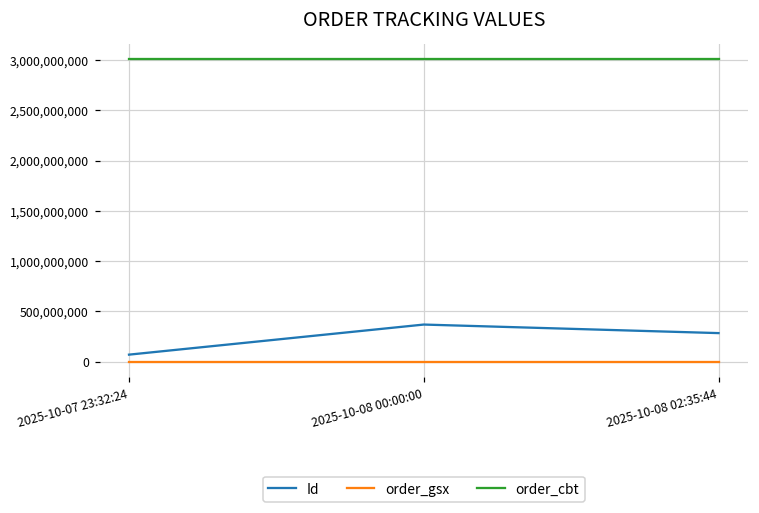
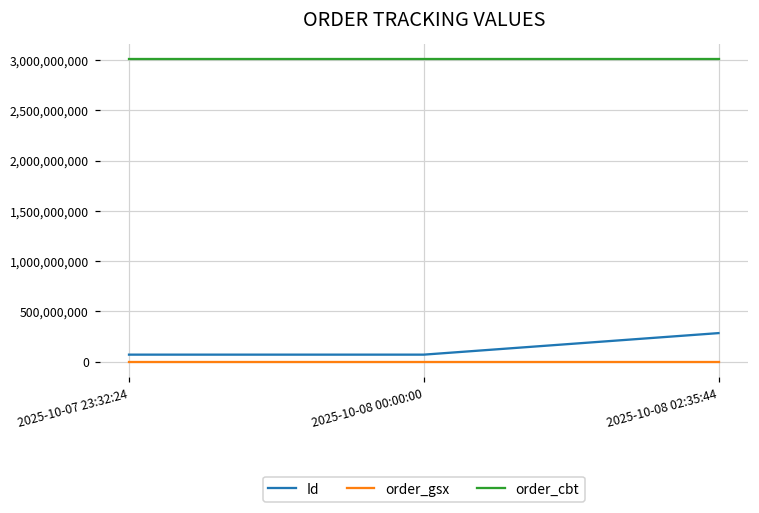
Id, 2025-10-08 00:00:00: 400,000,000 -> 100,000,000
